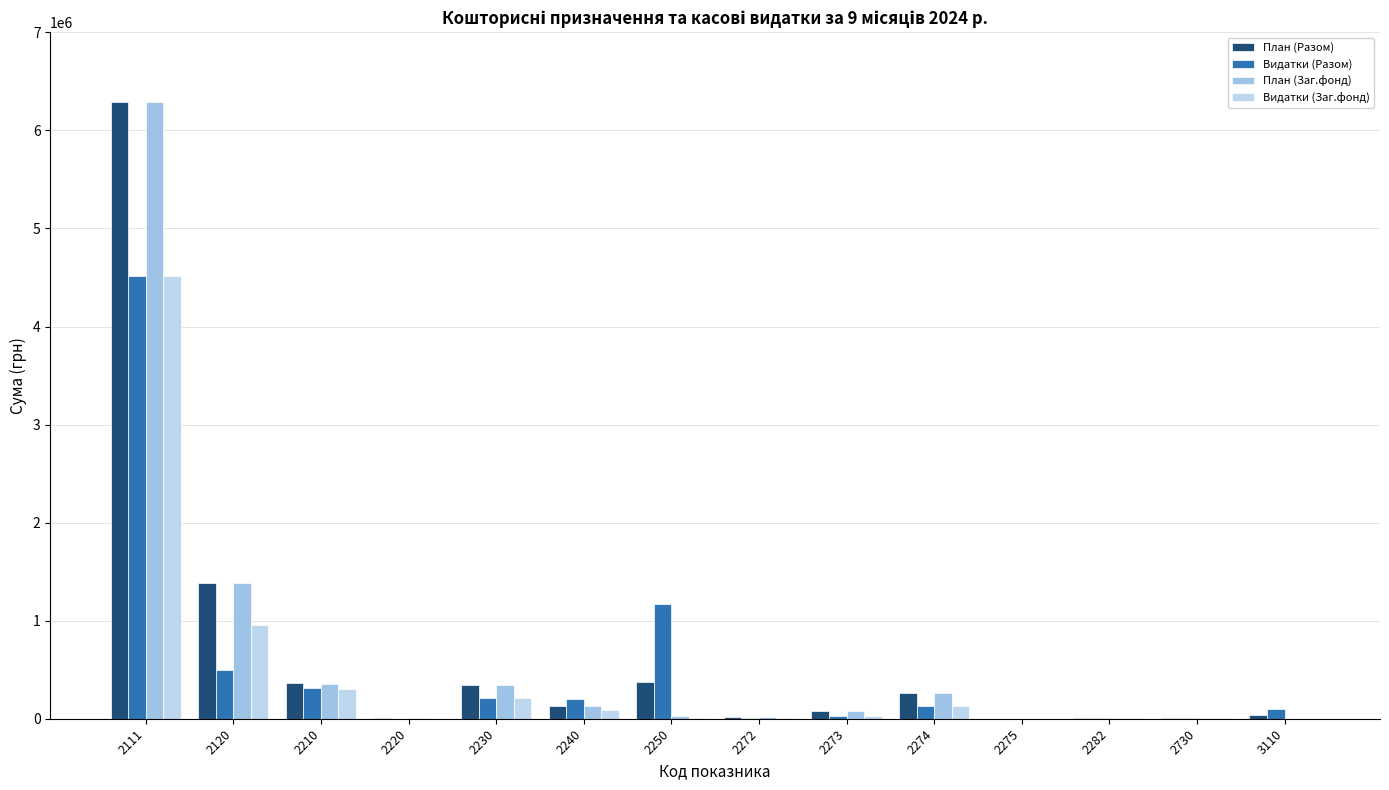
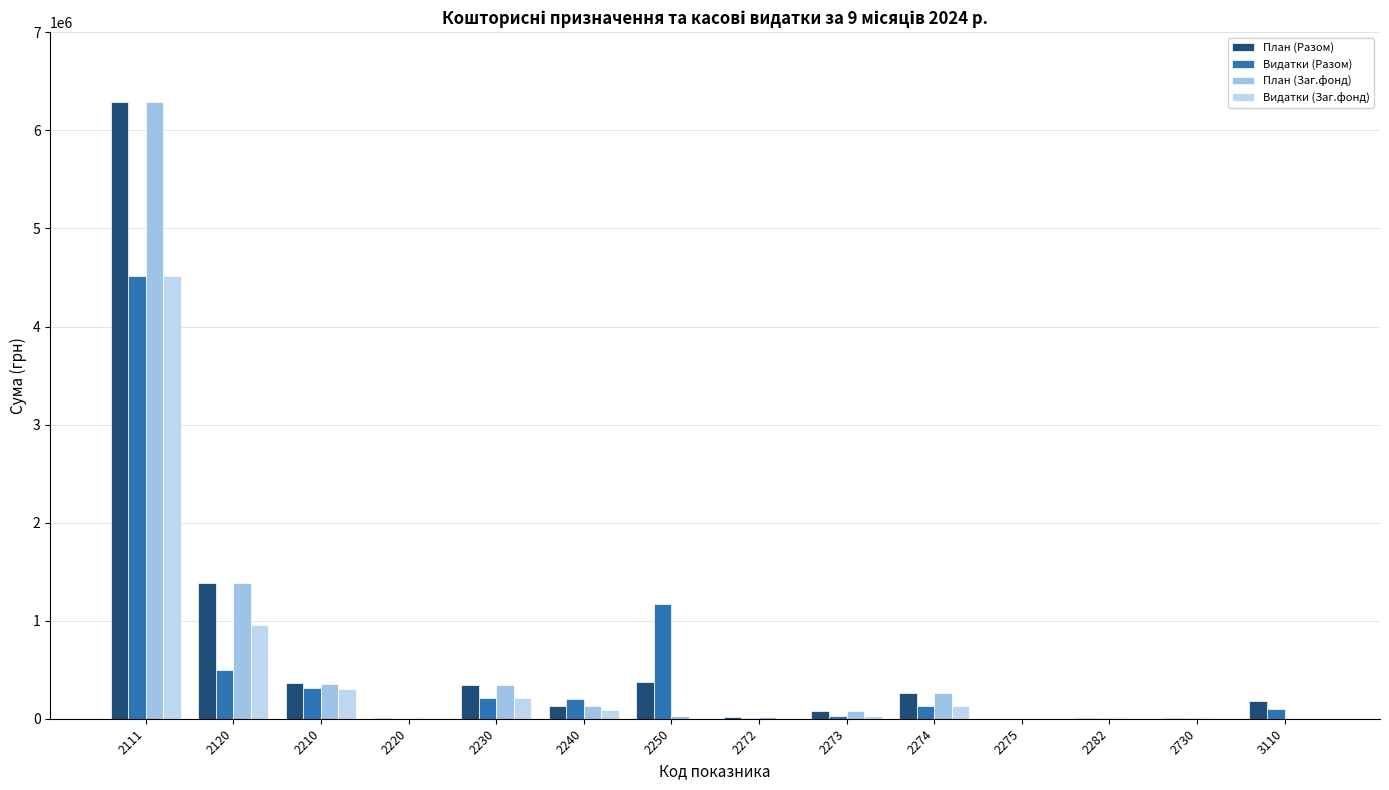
План (Разом), 3110: 0 -> 200000
